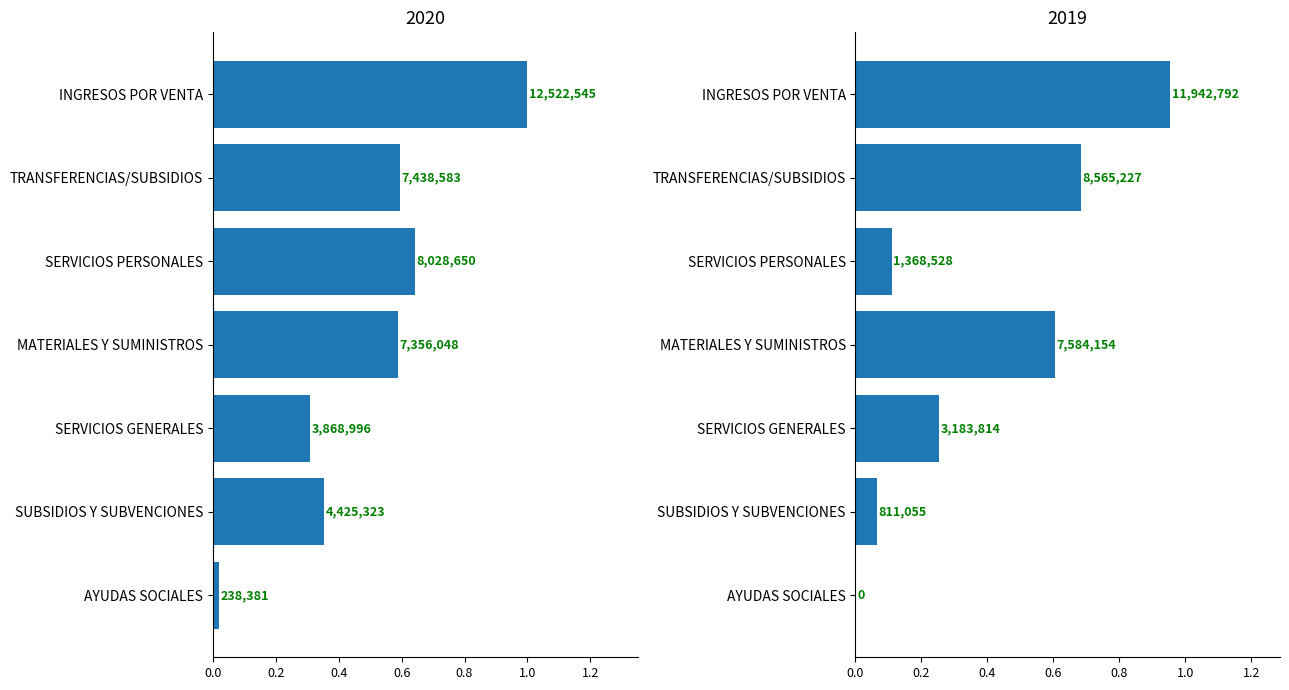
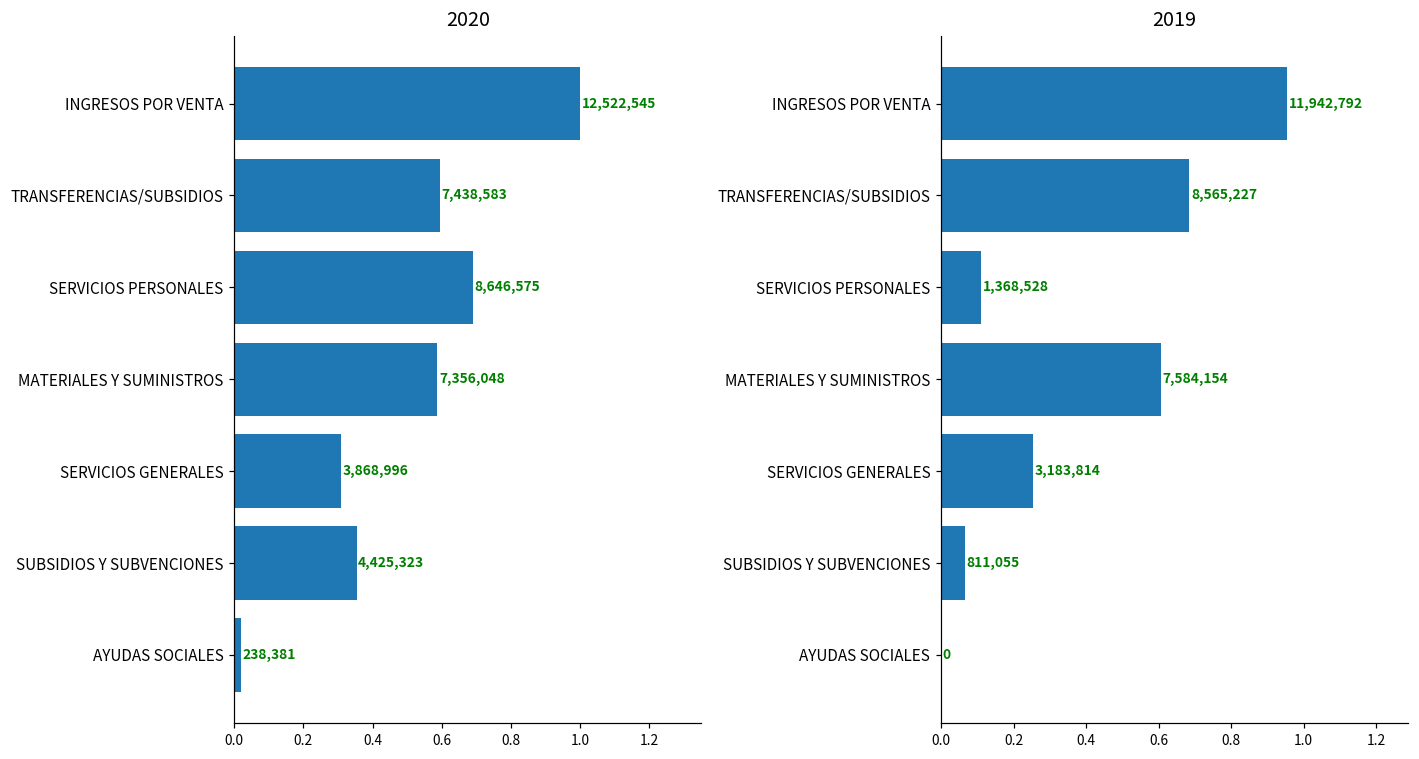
2020, SERVICIOS PERSONALES: 8,028,650 -> 8,646,575
